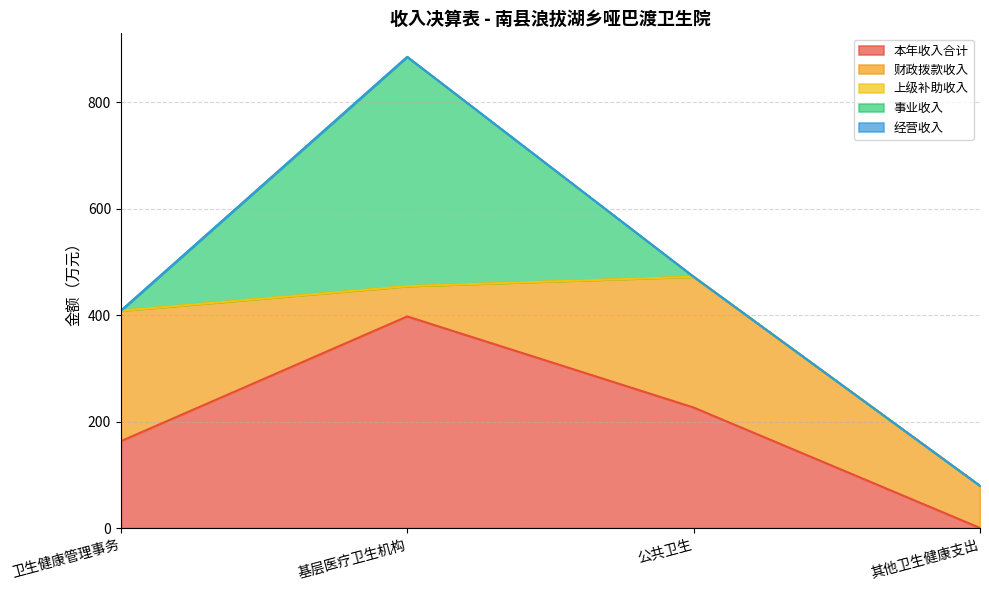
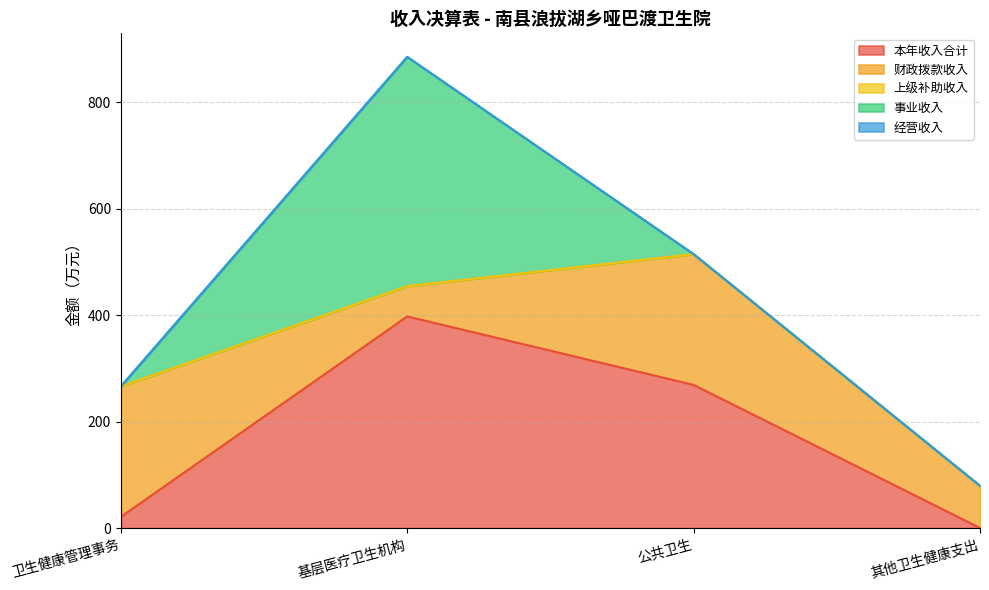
本年收入合计, 卫生健康管理事务: 160 -> 20
本年收入合计, 公共卫生: 230 -> 270
